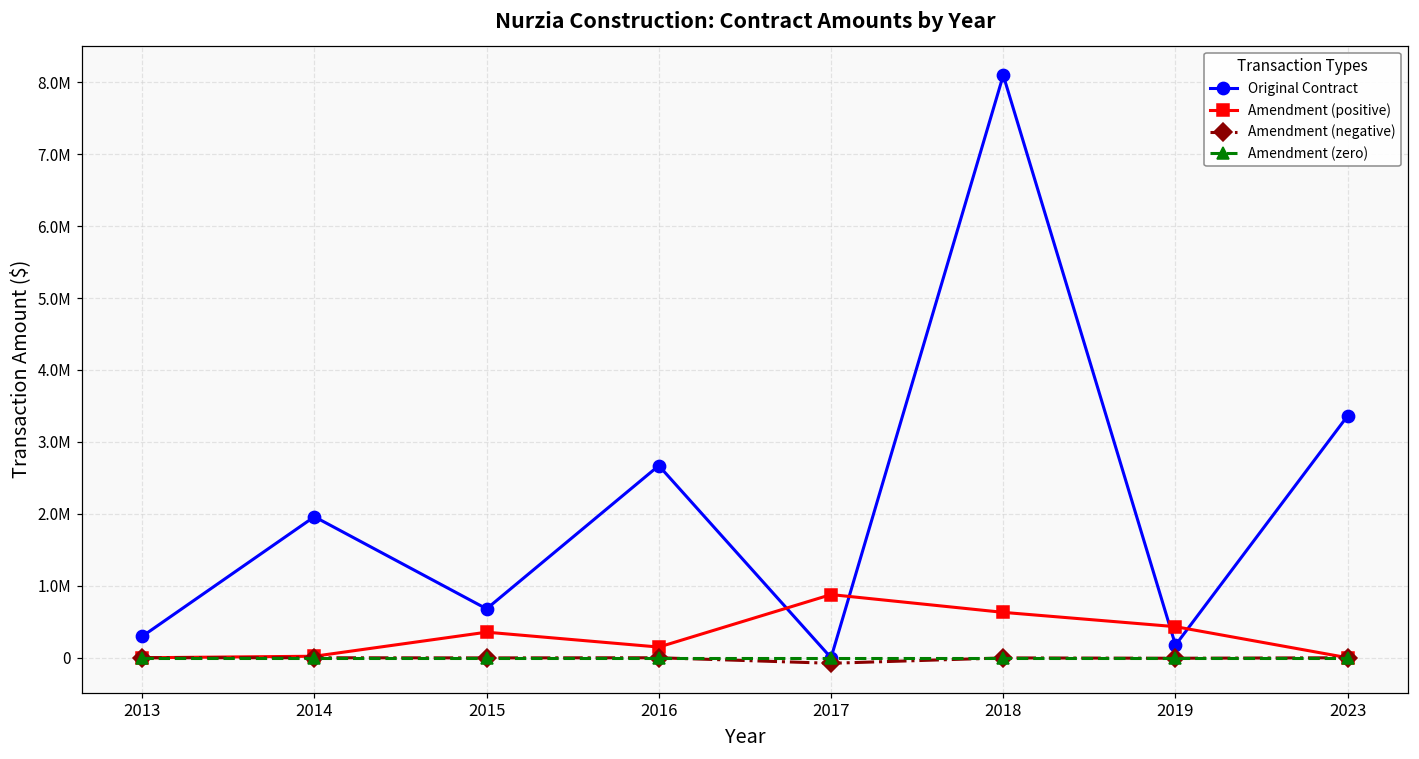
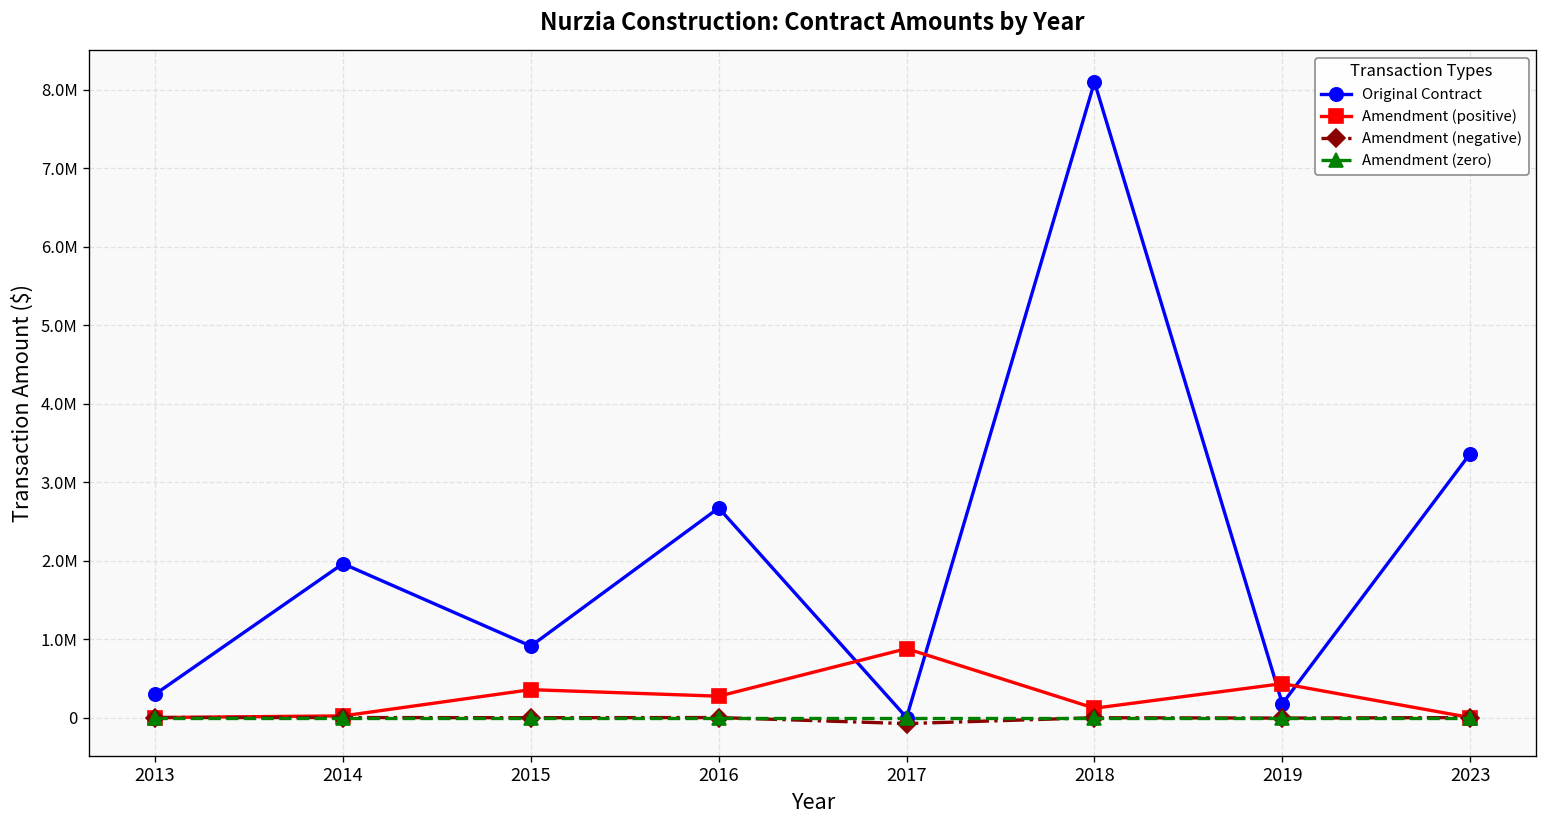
Original Contract, 2015: 700000 -> 900000
Amendment (positive), 2016: 100000 -> 300000
Amendment (positive), 2018: 600000 -> 100000
